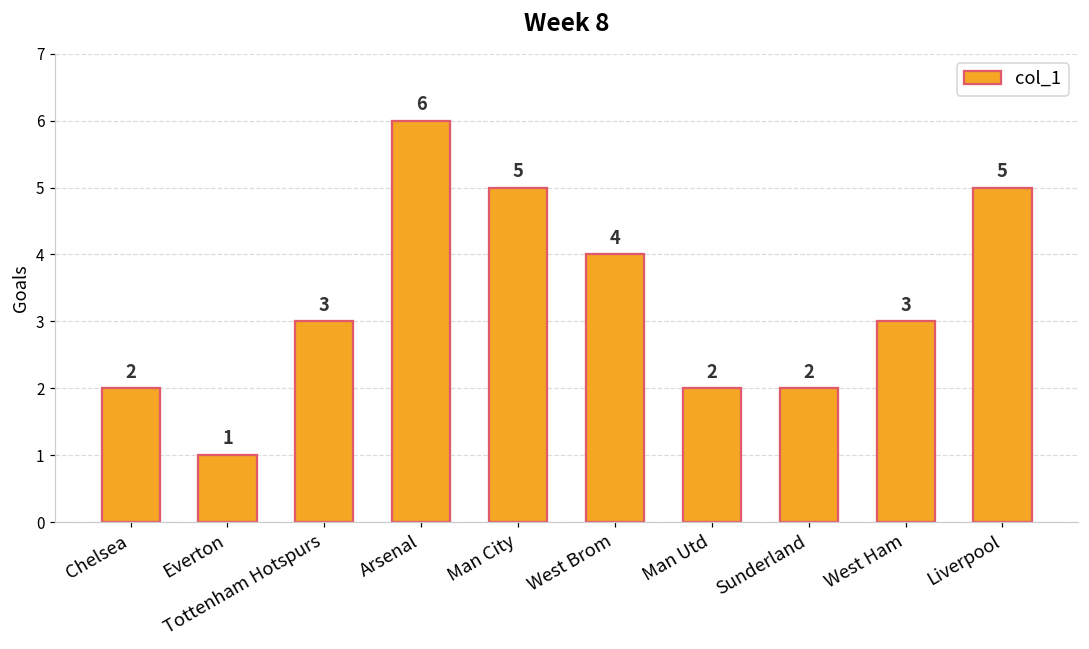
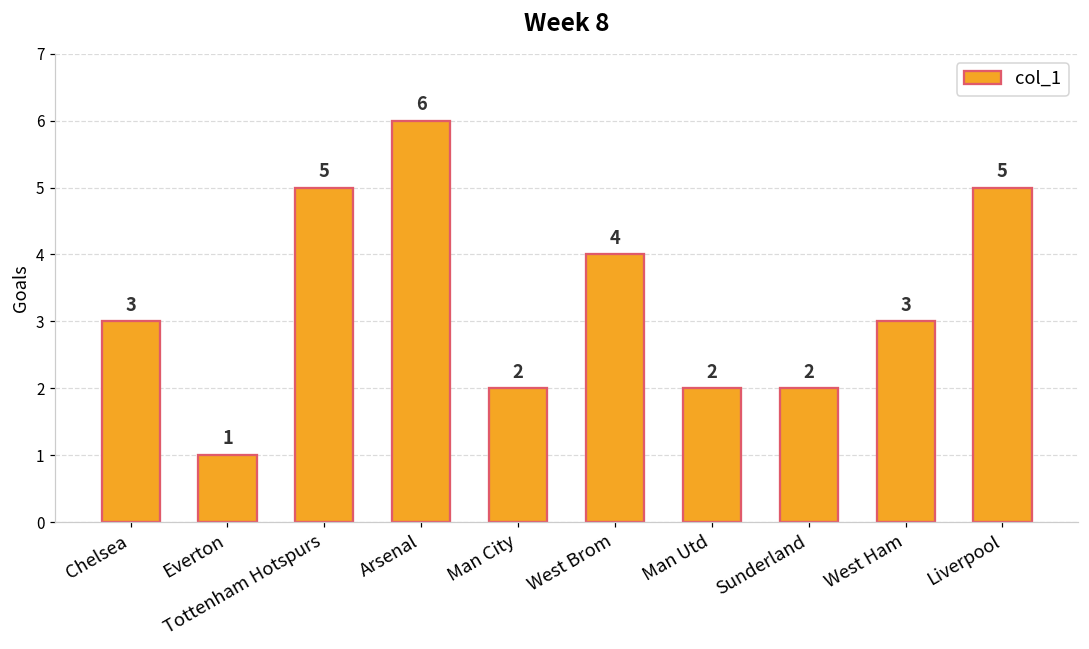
Chelsea: 2 -> 3
Tottenham Hotspurs: 3 -> 5
Man City: 5 -> 2
